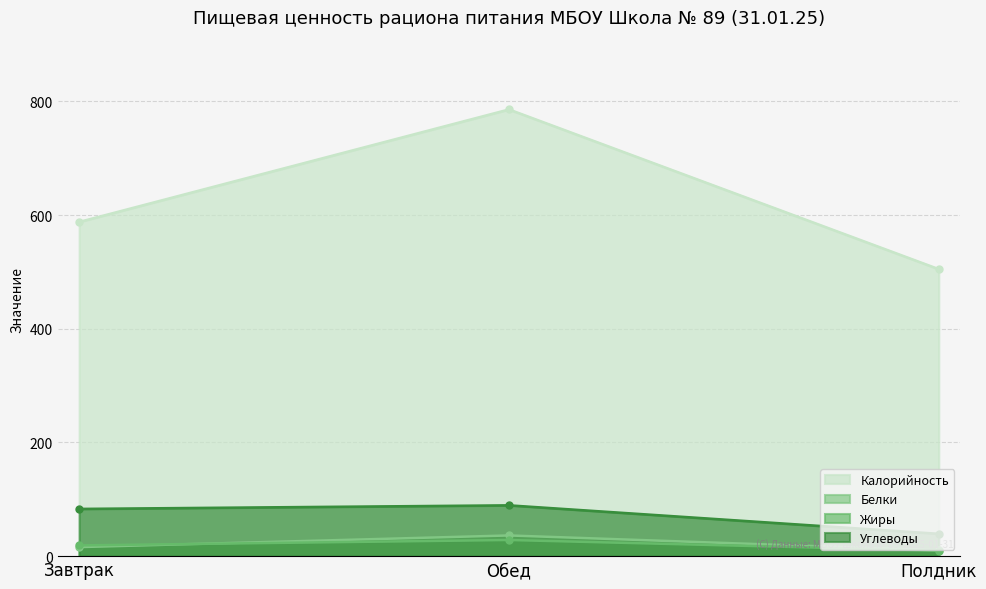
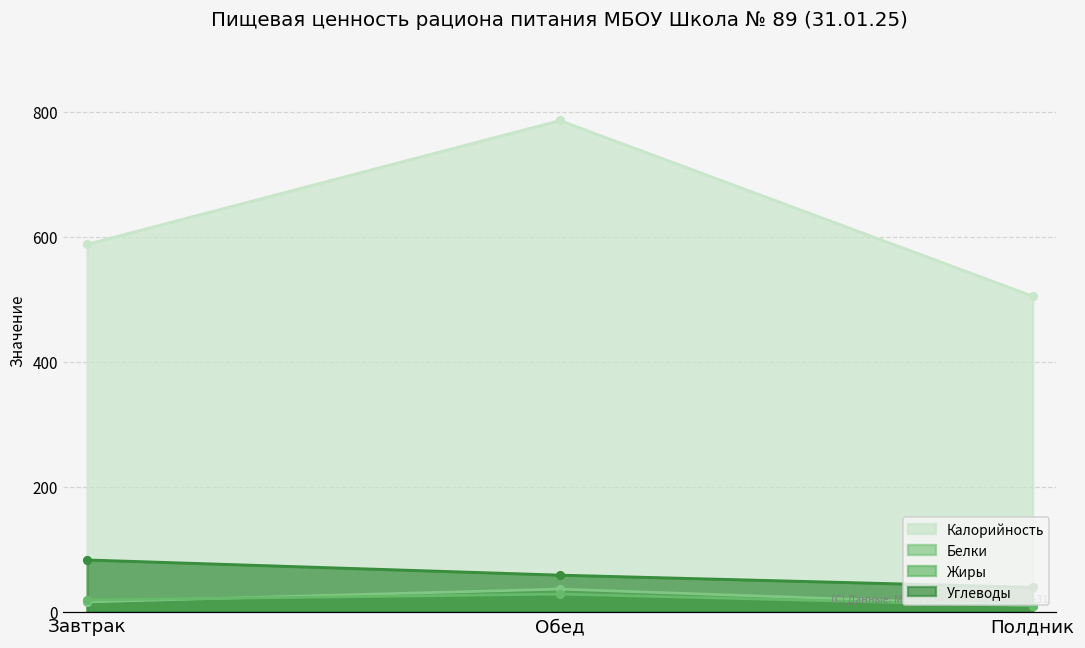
Углеводы, Обед: 90 -> 60
